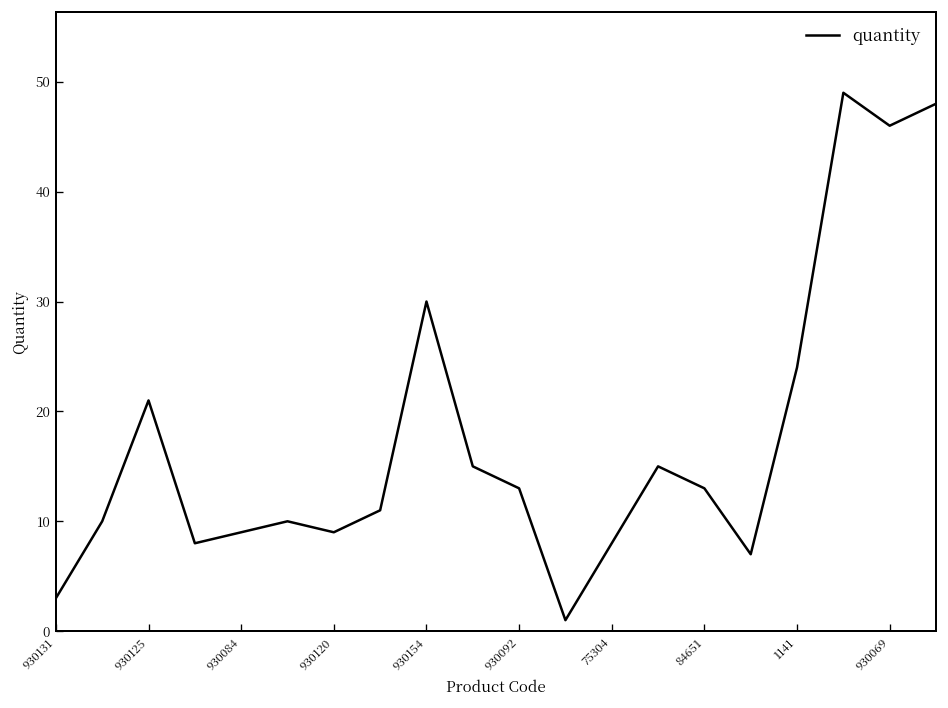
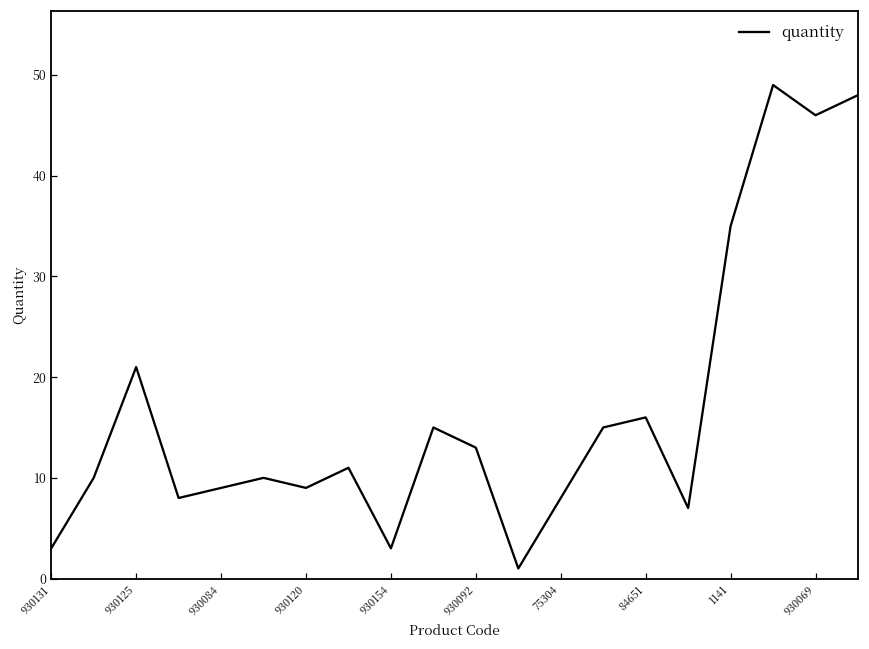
930154: 30 -> 3
84651: 13 -> 16
1141: 24 -> 35
